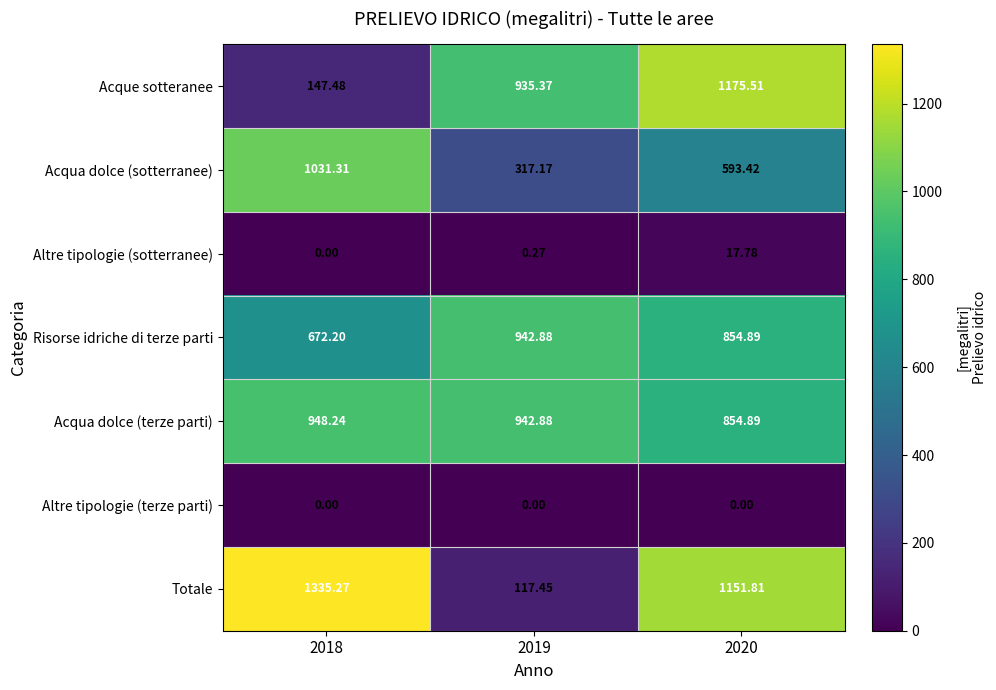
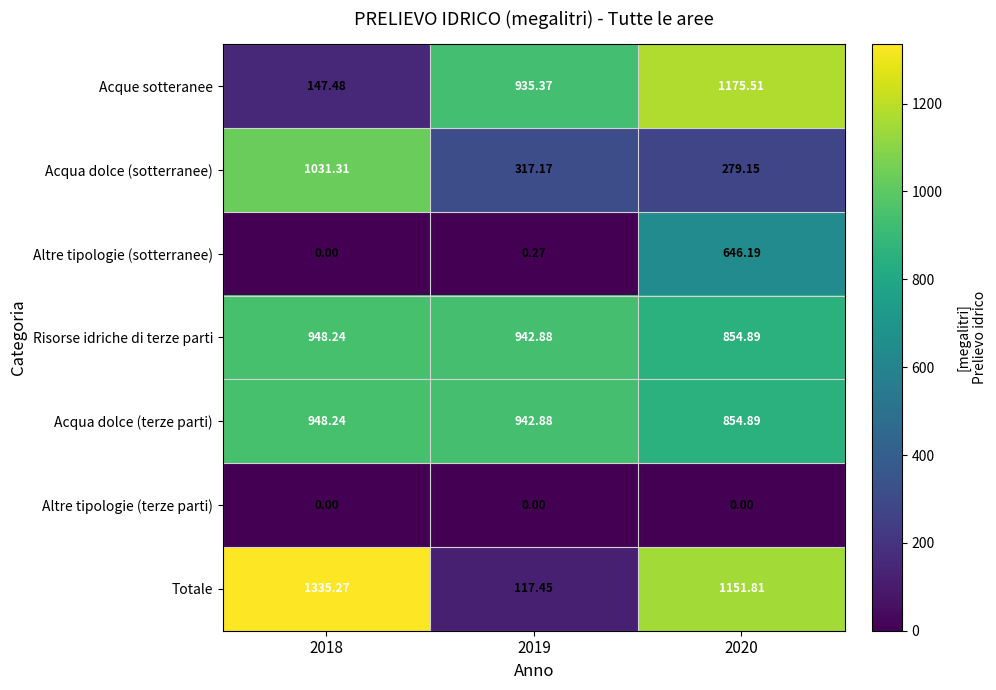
Acqua dolce (sotterranee), 2020: 593.42 -> 279.15
Altre tipologie (sotterranee), 2020: 17.78 -> 646.19
Risorse idriche di terze parti, 2018: 672.20 -> 948.24
